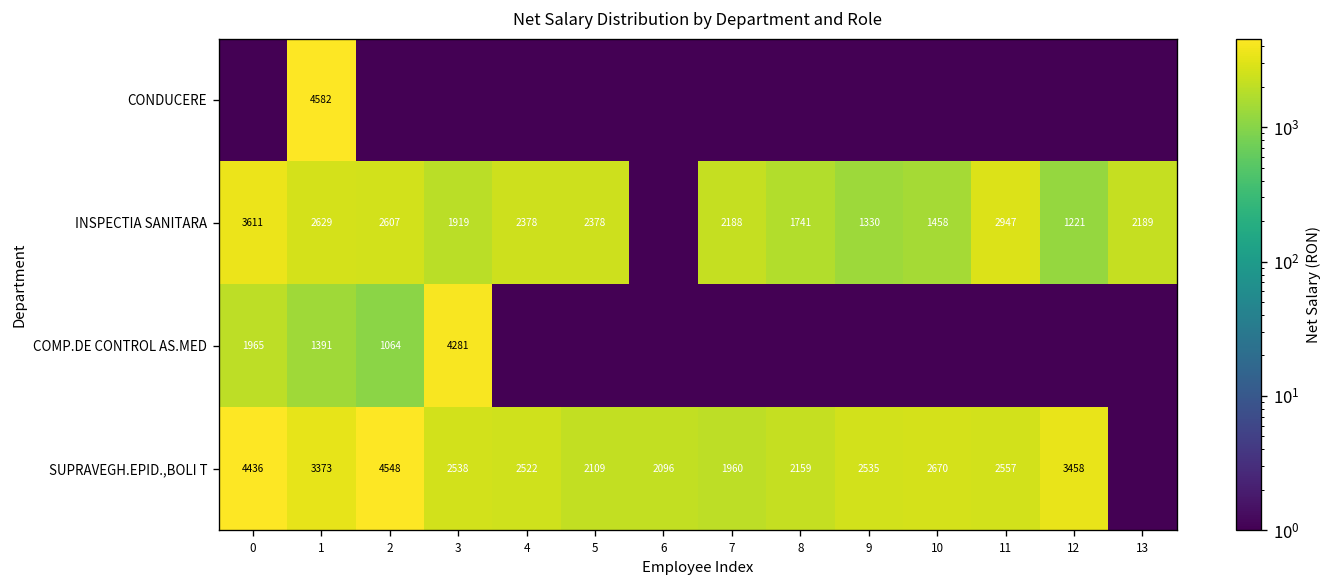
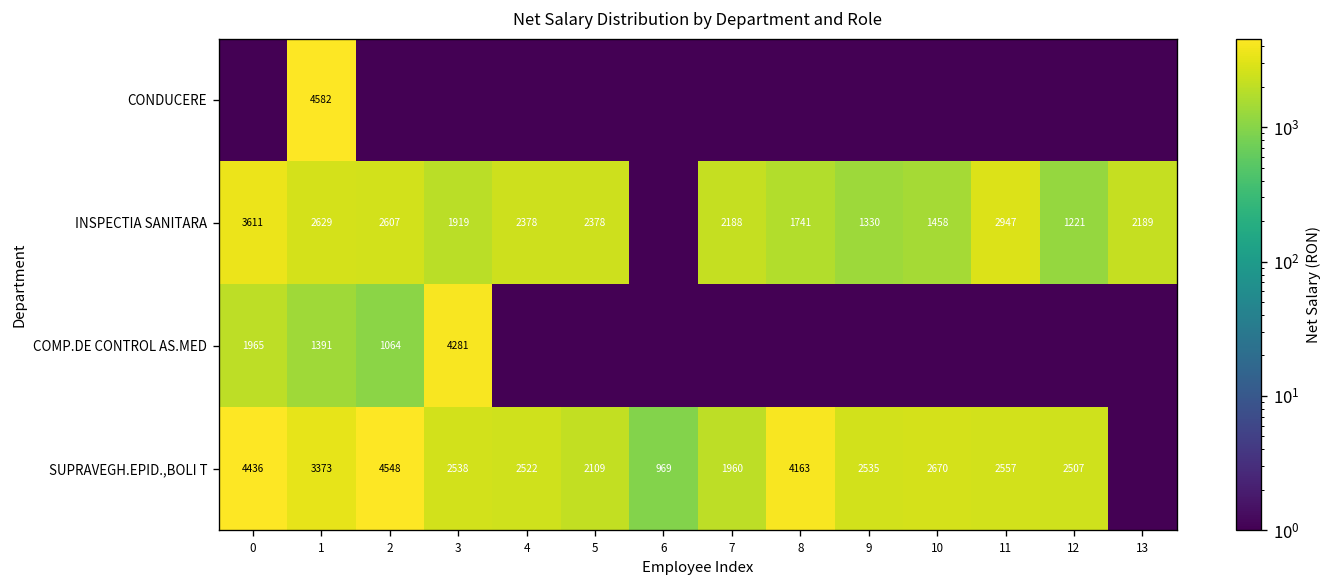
SUPRAVEGH.EPID.,BOLI T, 6: 2096 -> 969
SUPRAVEGH.EPID.,BOLI T, 8: 2159 -> 4163
SUPRAVEGH.EPID.,BOLI T, 12: 3458 -> 2507
